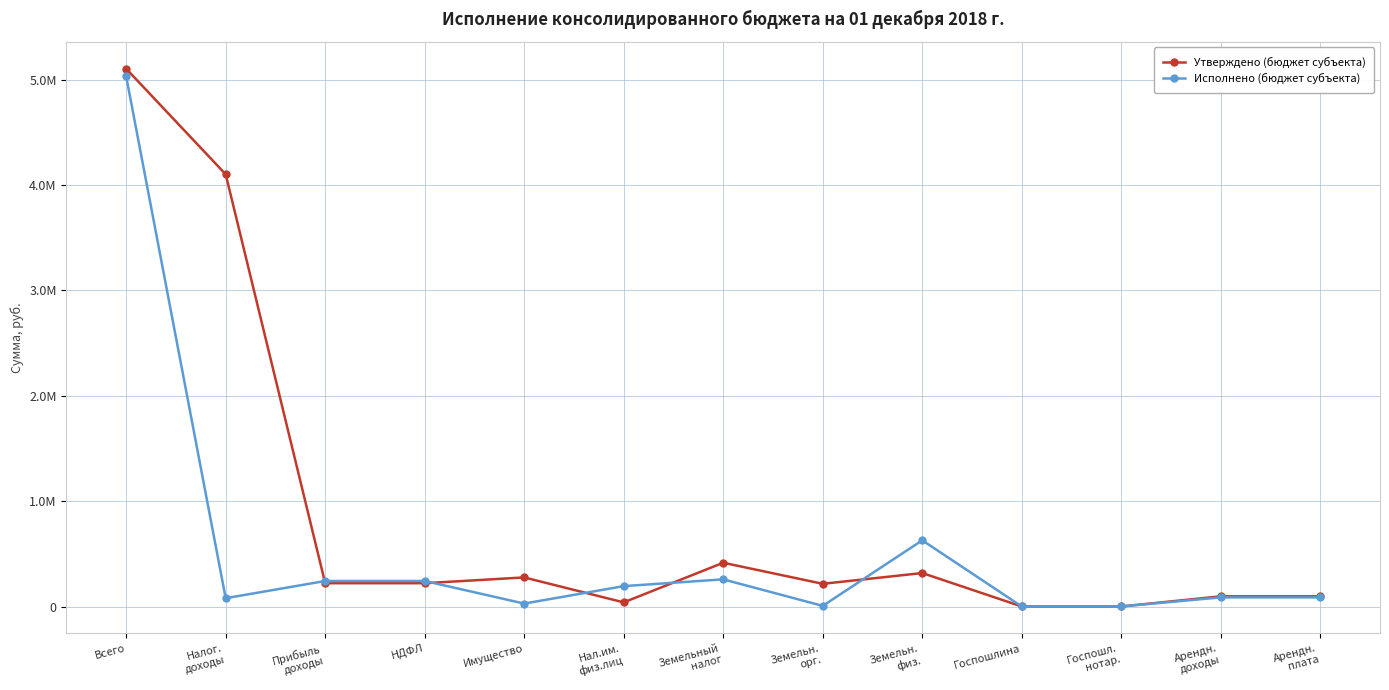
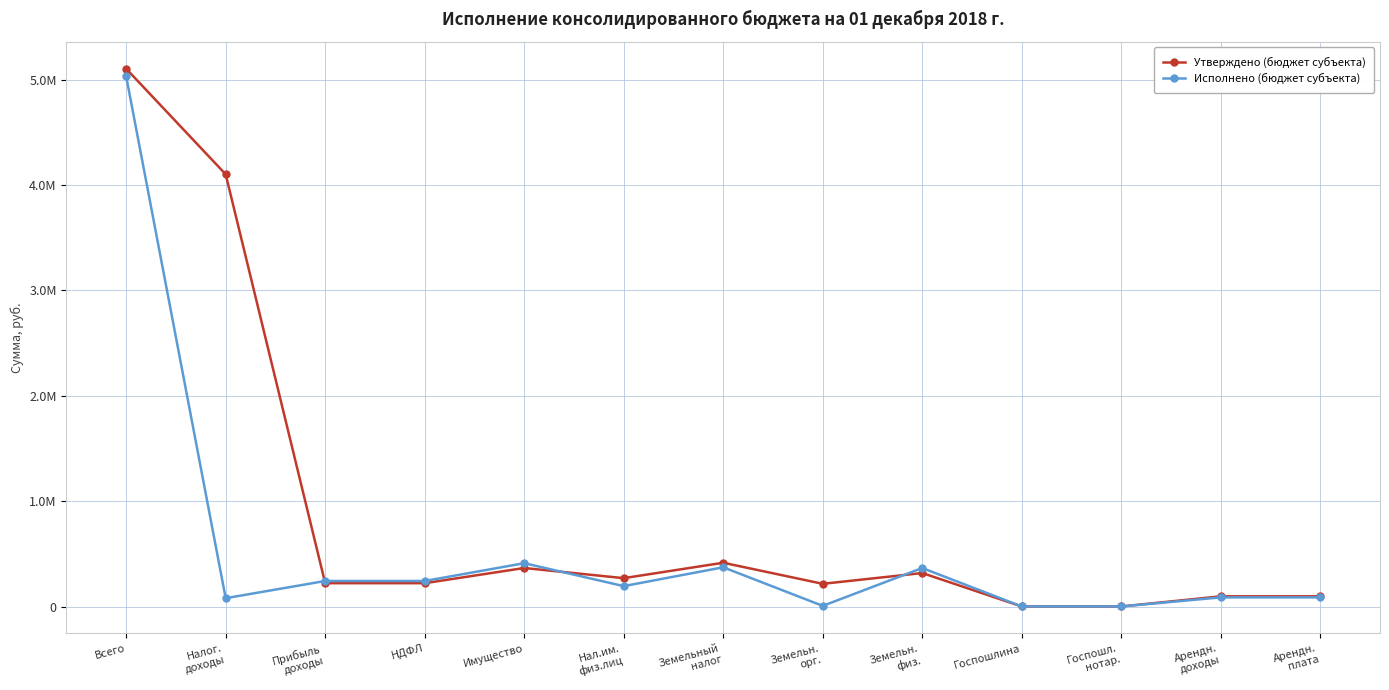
Утверждено (бюджет субъекта), Имущество: 280000 -> 370000
Исполнено (бюджет субъекта), Имущество: 30000 -> 410000
Утверждено (бюджет субъекта), Нал.им. физ.лиц: 40000 -> 270000
Исполнено (бюджет субъекта), Земельный налог: 260000 -> 370000
Исполнено (бюджет субъекта), Земельн. физ.: 630000 -> 370000
